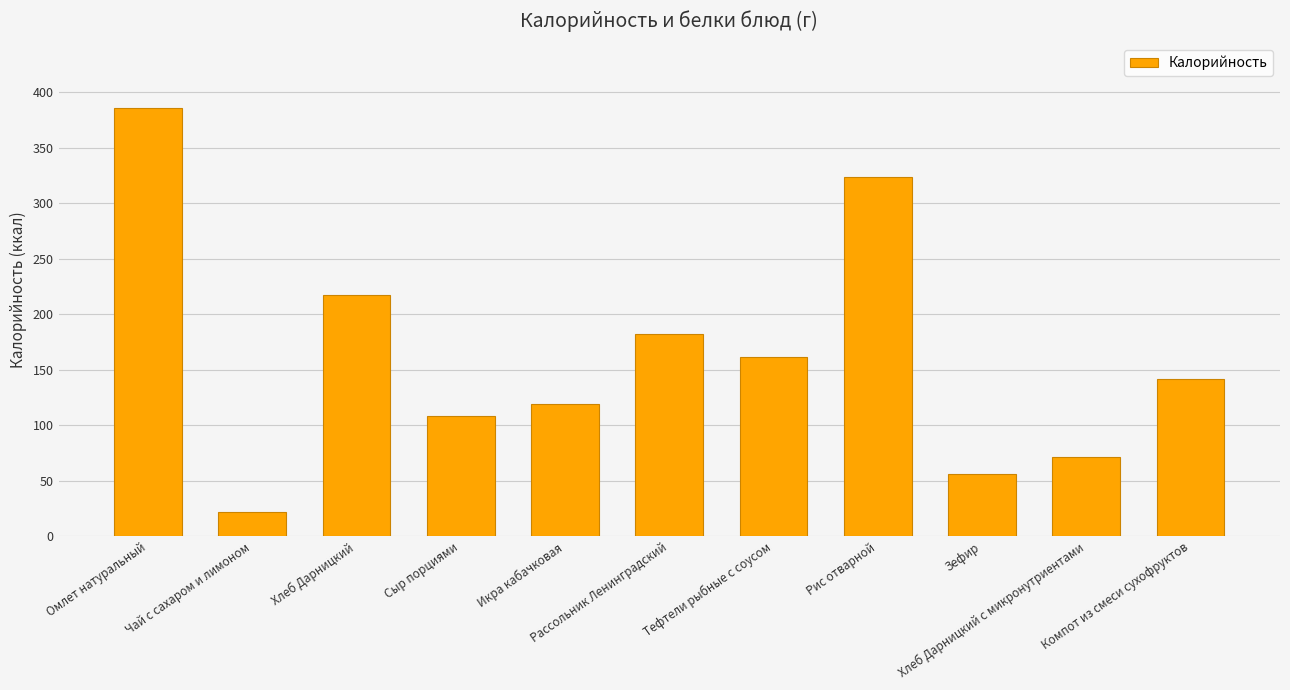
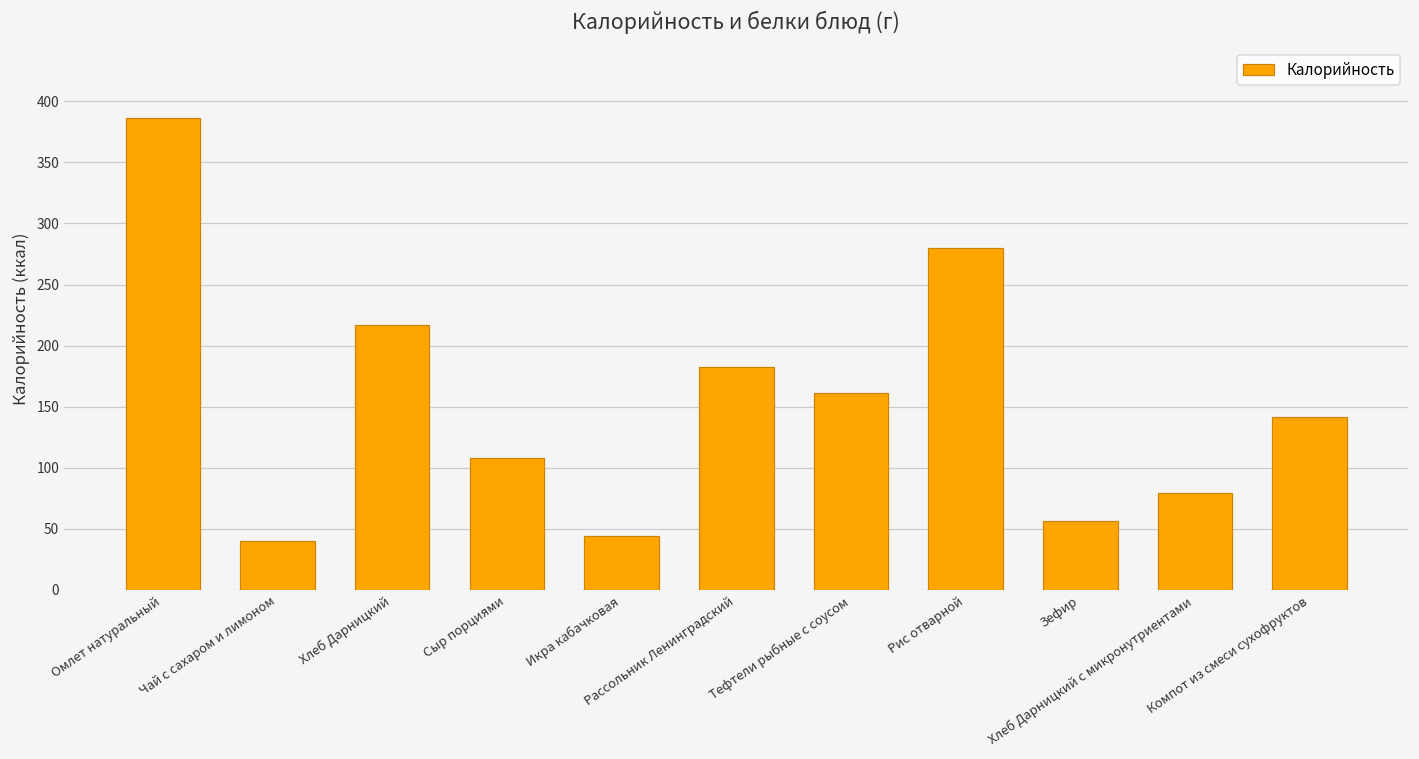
Чай с сахаром и лимоном: 22 -> 40
Икра кабачковая: 119 -> 44
Рис отварной: 324 -> 280
Хлеб Дарницкий с микронутриентами: 72 -> 79
